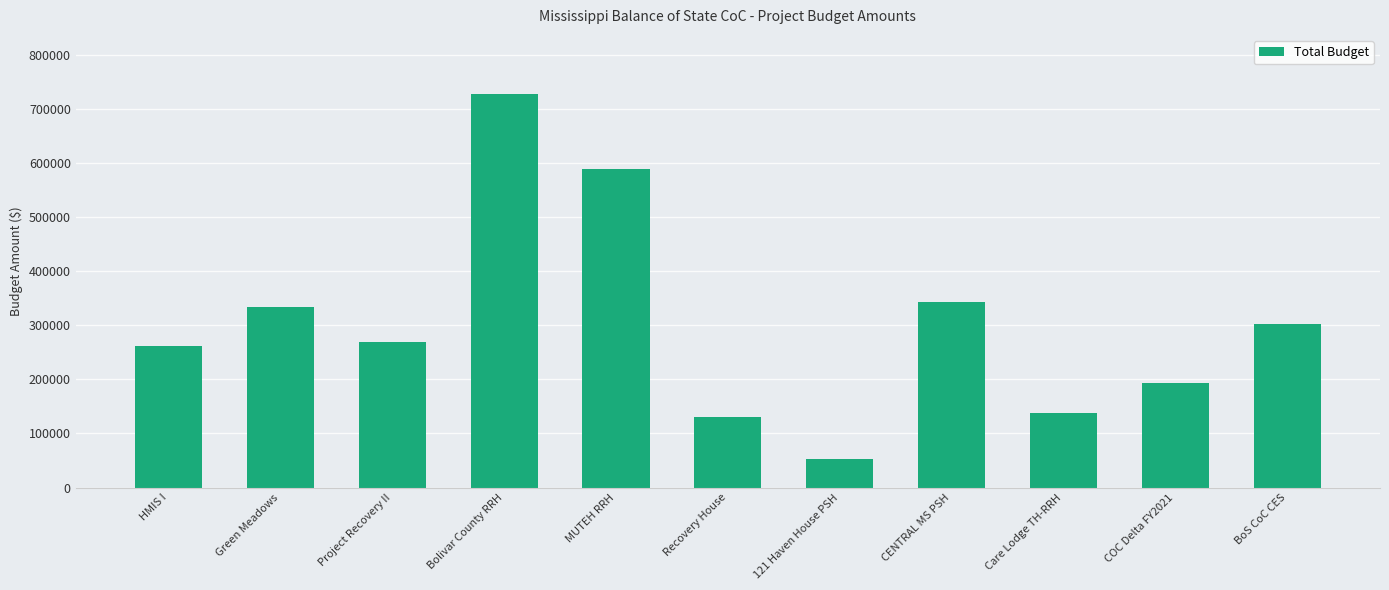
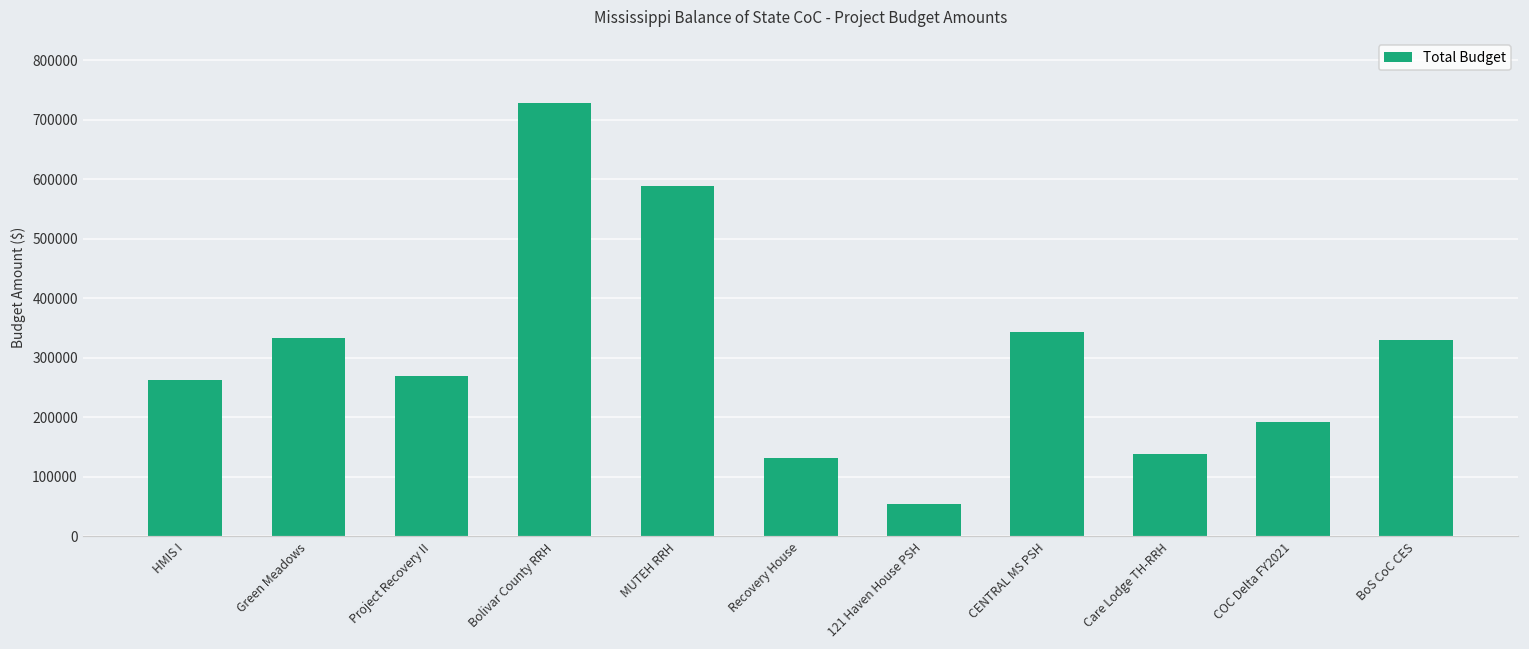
BoS CoC CES: 300000 -> 330000
